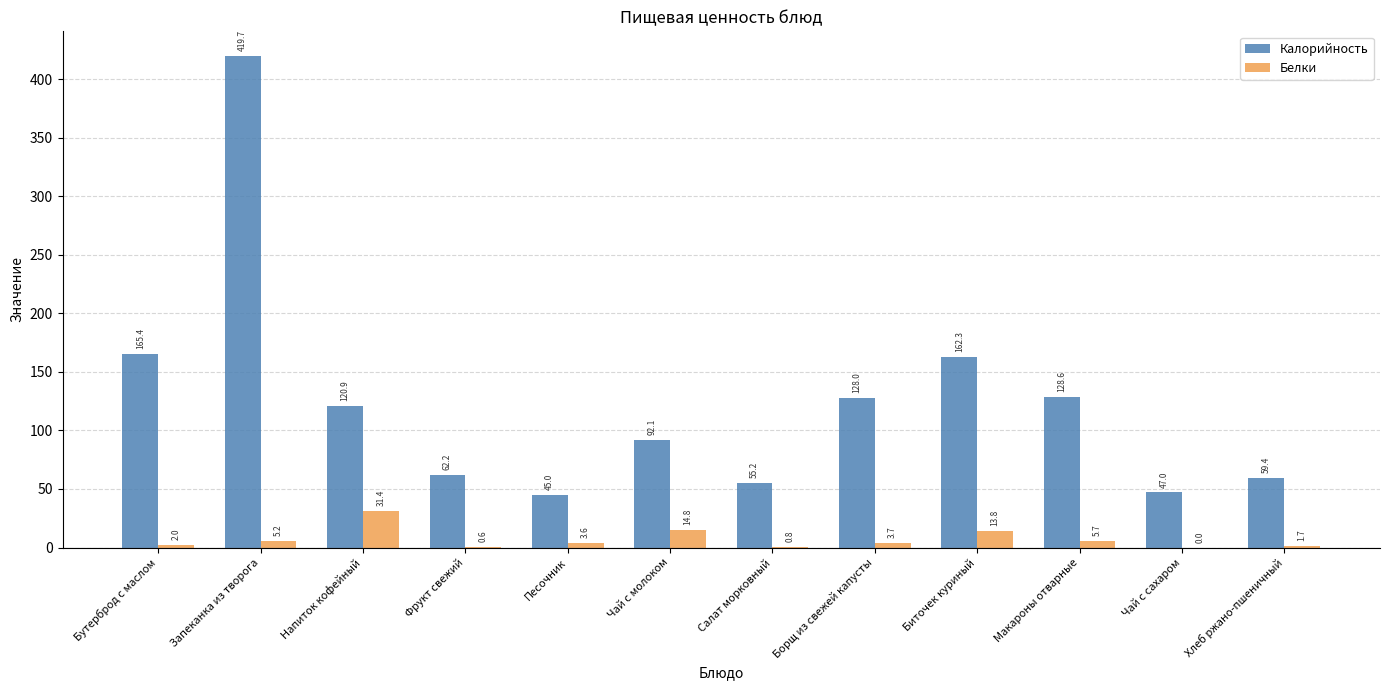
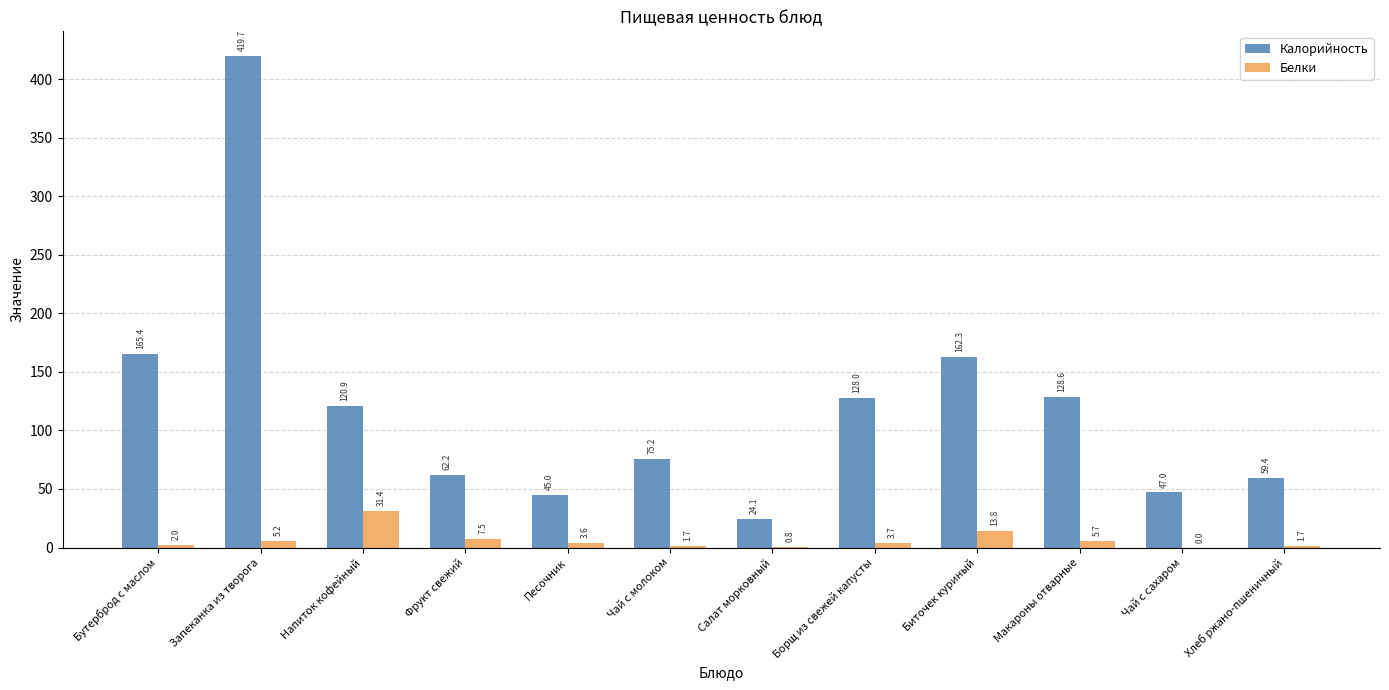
Белки, Фрукт свежий: 0.6 -> 7.5
Калорийность, Чай с молоком: 92.1 -> 75.2
Белки, Чай с молоком: 14.8 -> 1.7
Калорийность, Салат морковный: 55.2 -> 24.1
